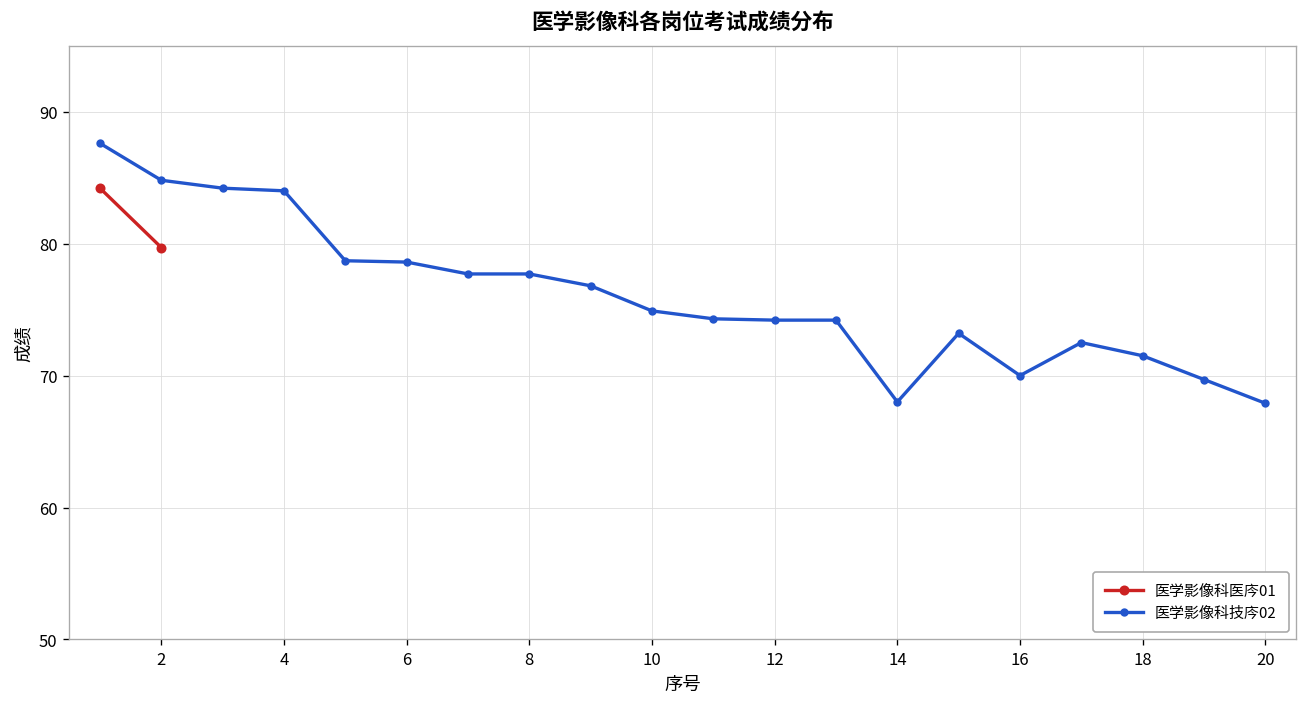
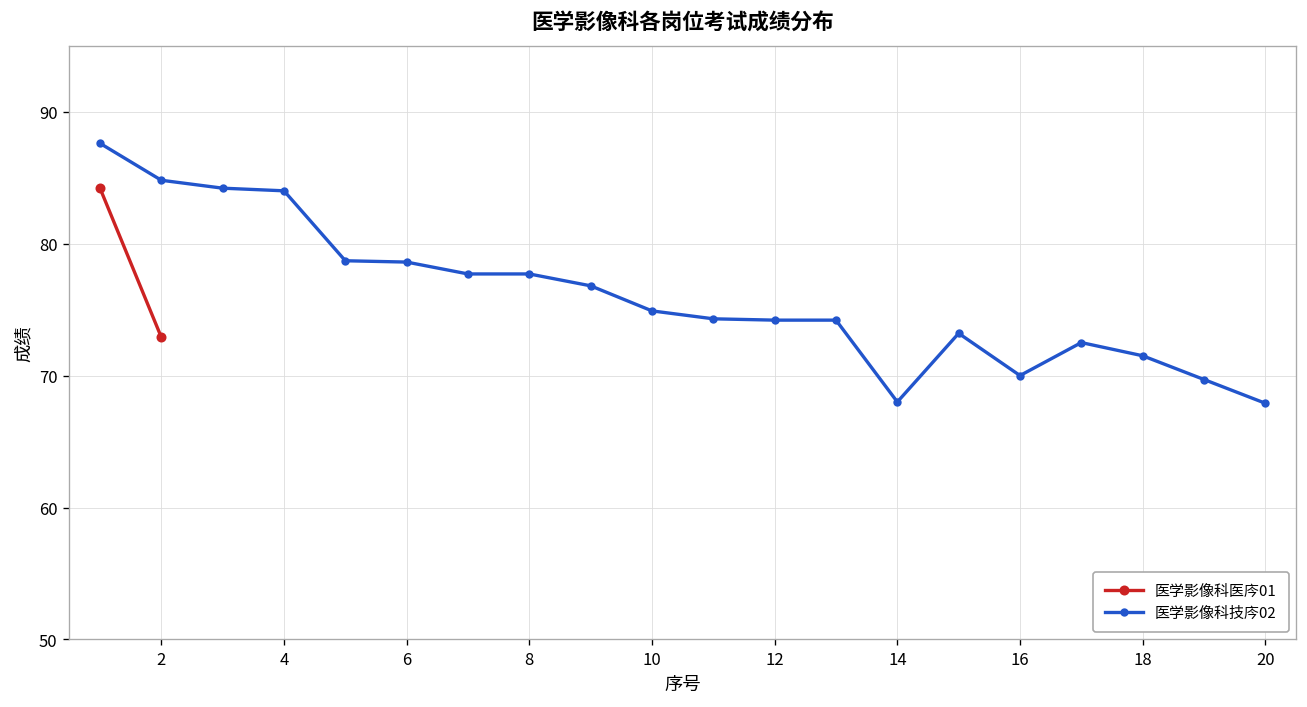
医学影像科医庈01, 2: 79.7 -> 72.9
